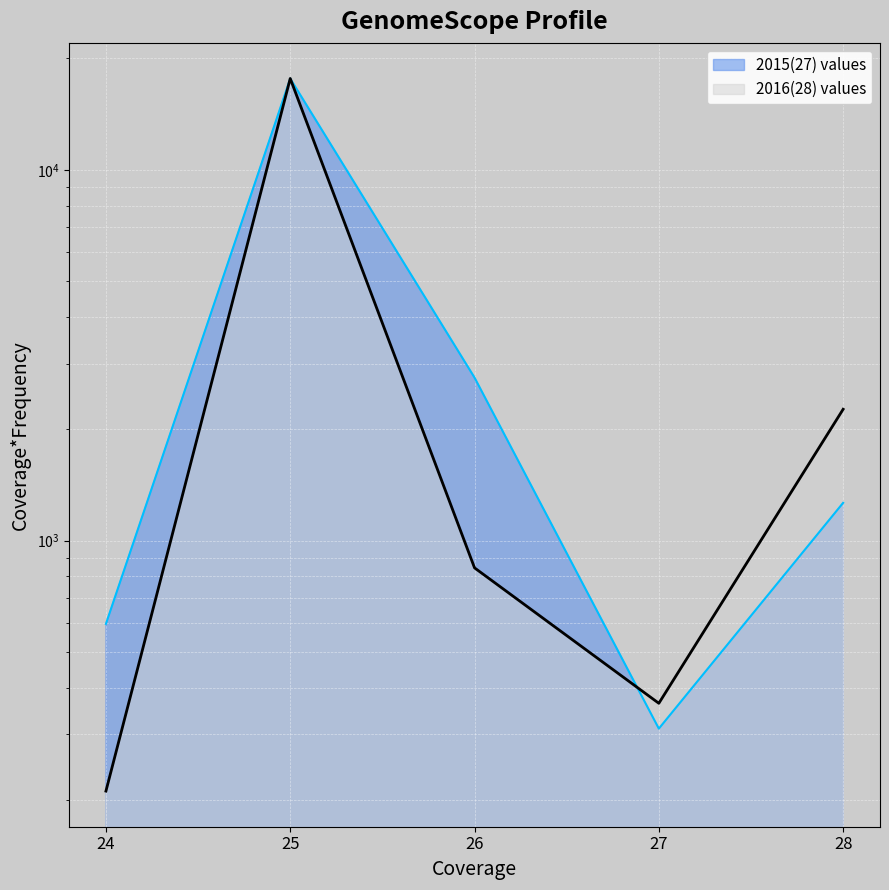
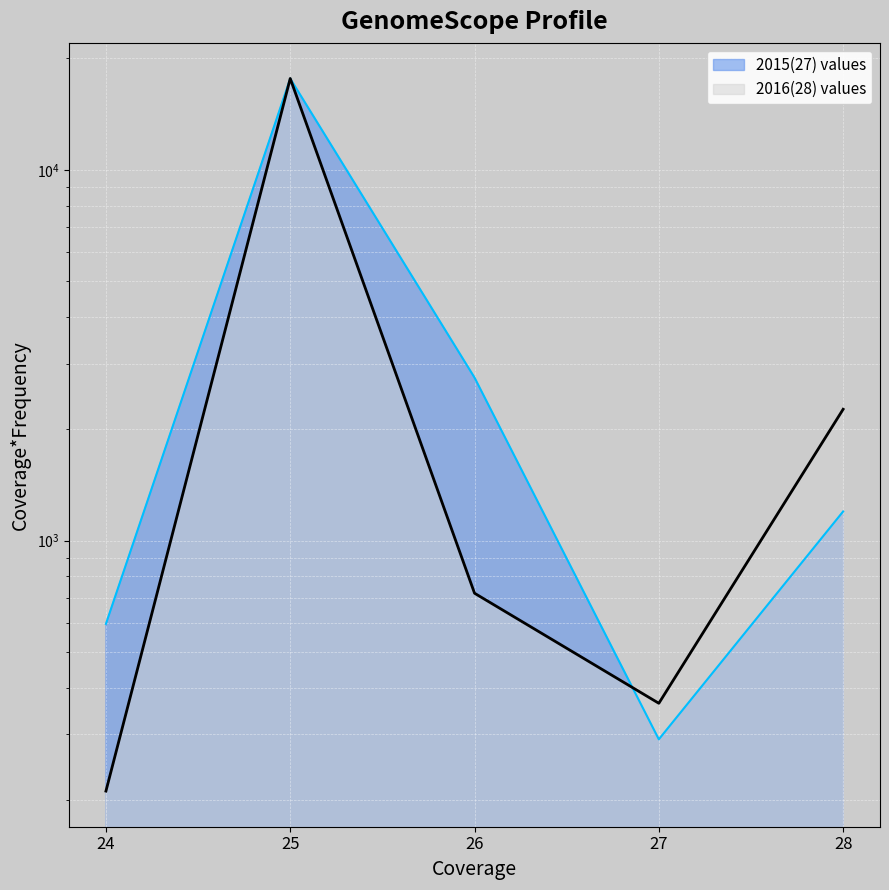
2016(28) values, 26: 840 -> 720
2015(27) values, 27: 310 -> 290
2015(27) values, 28: 1260 -> 1200
